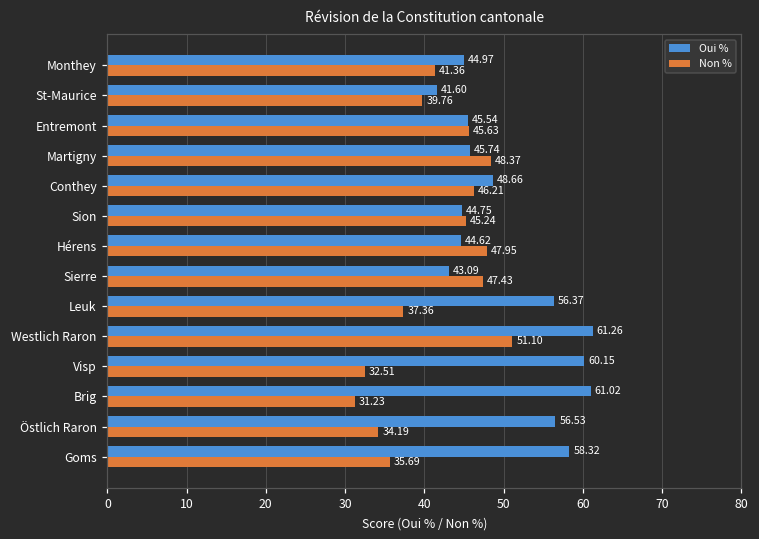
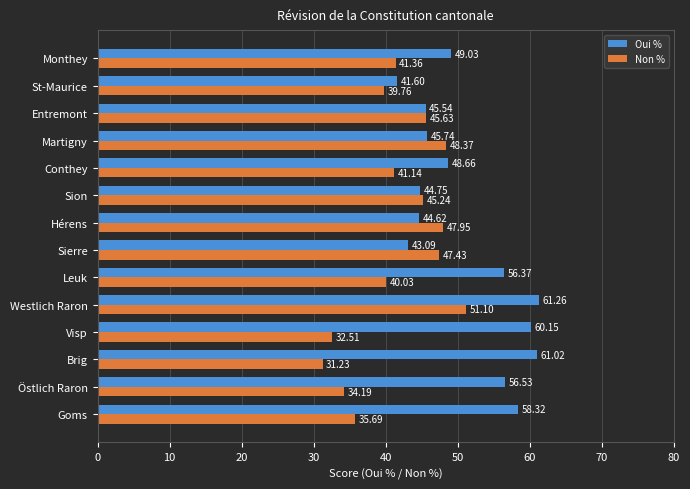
Oui %, Monthey: 44.97 -> 49.03
Non %, Conthey: 46.21 -> 41.14
Non %, Leuk: 37.36 -> 40.03
